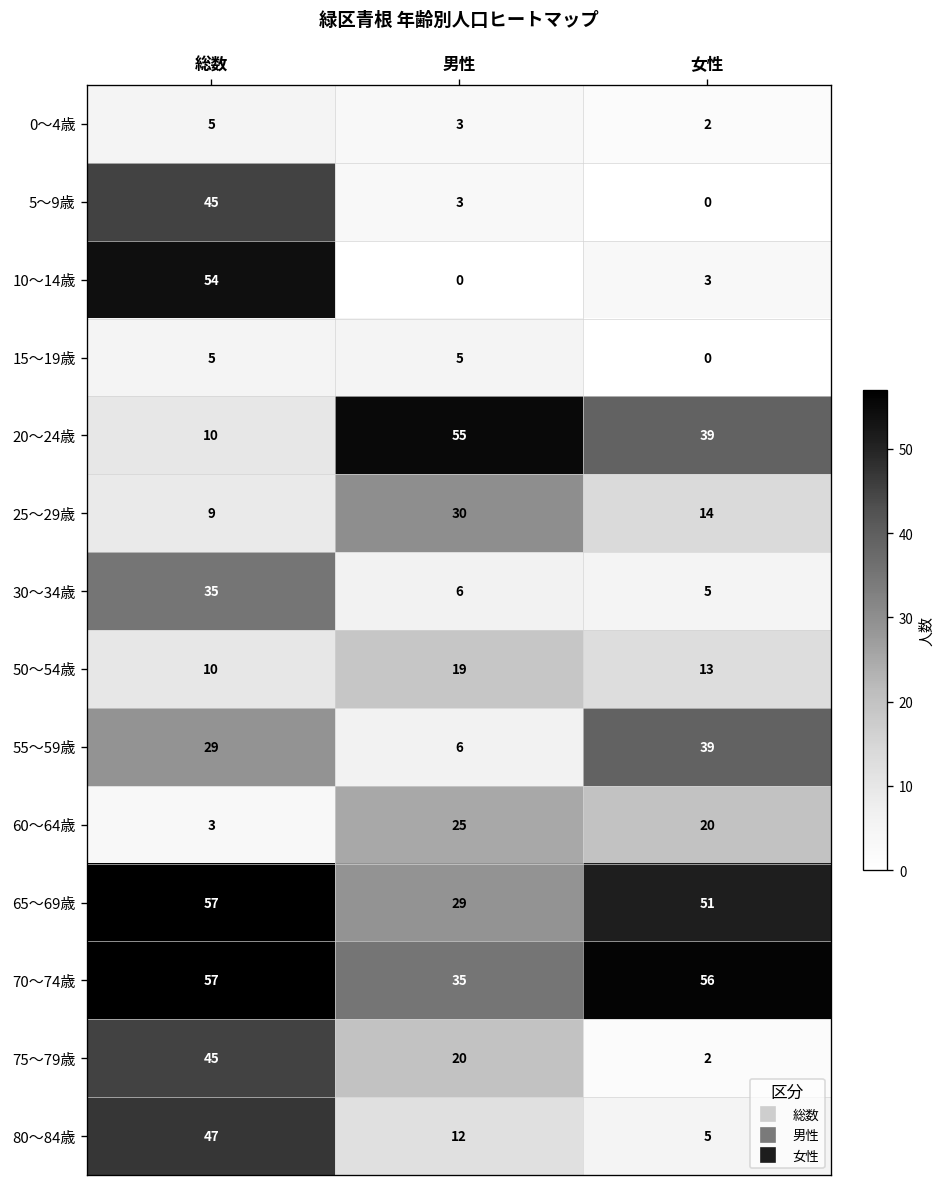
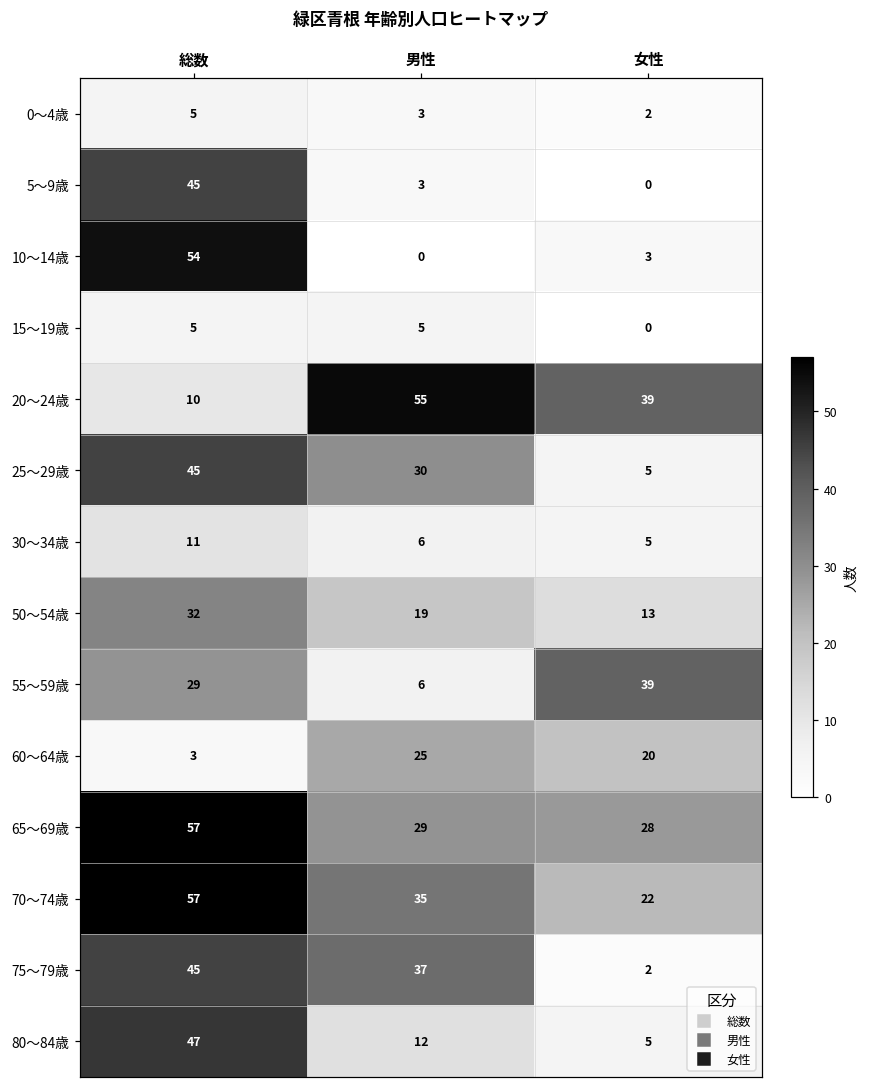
25～29歳, 総数: 9 -> 45
25～29歳, 女性: 14 -> 5
30～34歳, 総数: 35 -> 11
50～54歳, 総数: 10 -> 32
65～69歳, 女性: 51 -> 28
70～74歳, 女性: 56 -> 22
75～79歳, 男性: 20 -> 37
